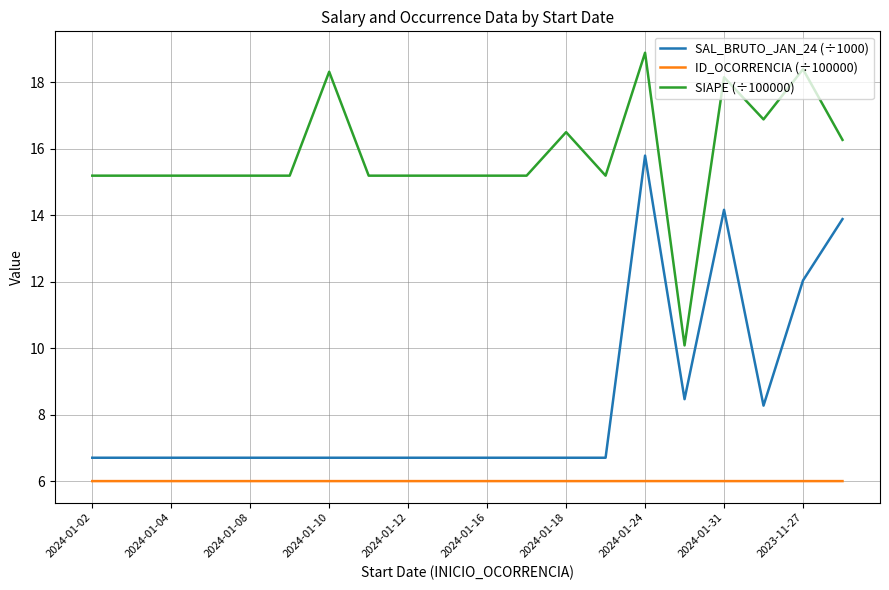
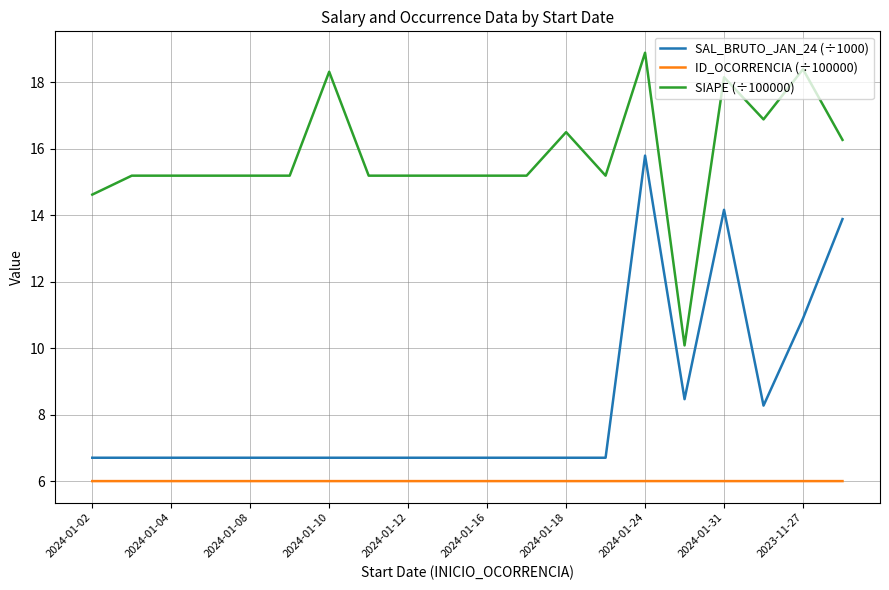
SIAPE (÷100000), 2024-01-02: 15.2 -> 14.6
SAL_BRUTO_JAN_24 (÷1000), 2023-11-27: 12.0 -> 10.9
